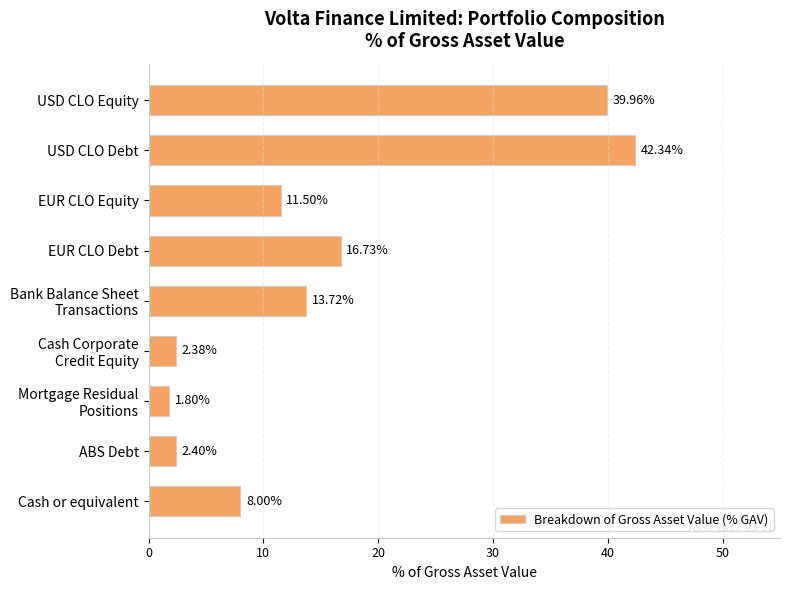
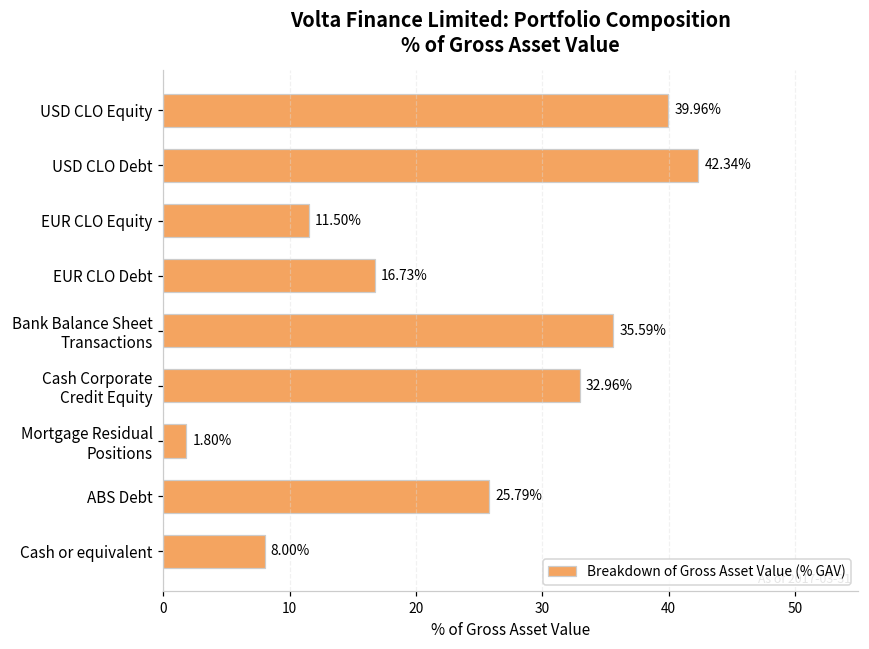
Bank Balance Sheet Transactions: 13.72% -> 35.59%
Cash Corporate Credit Equity: 2.38% -> 32.96%
ABS Debt: 2.40% -> 25.79%
